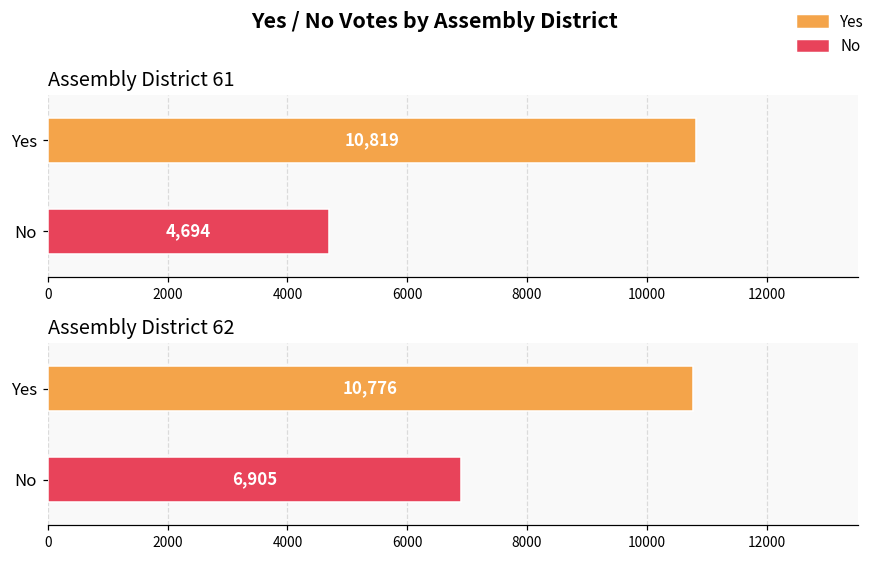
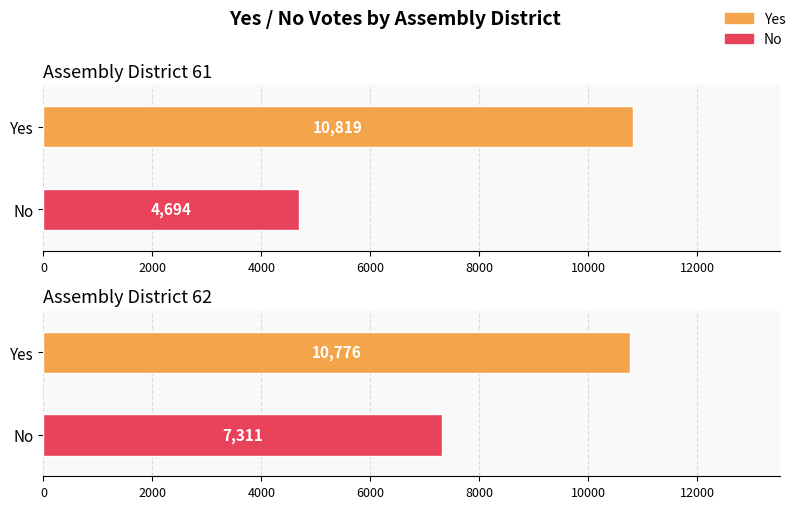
Assembly District 62, No: 6,905 -> 7,311
